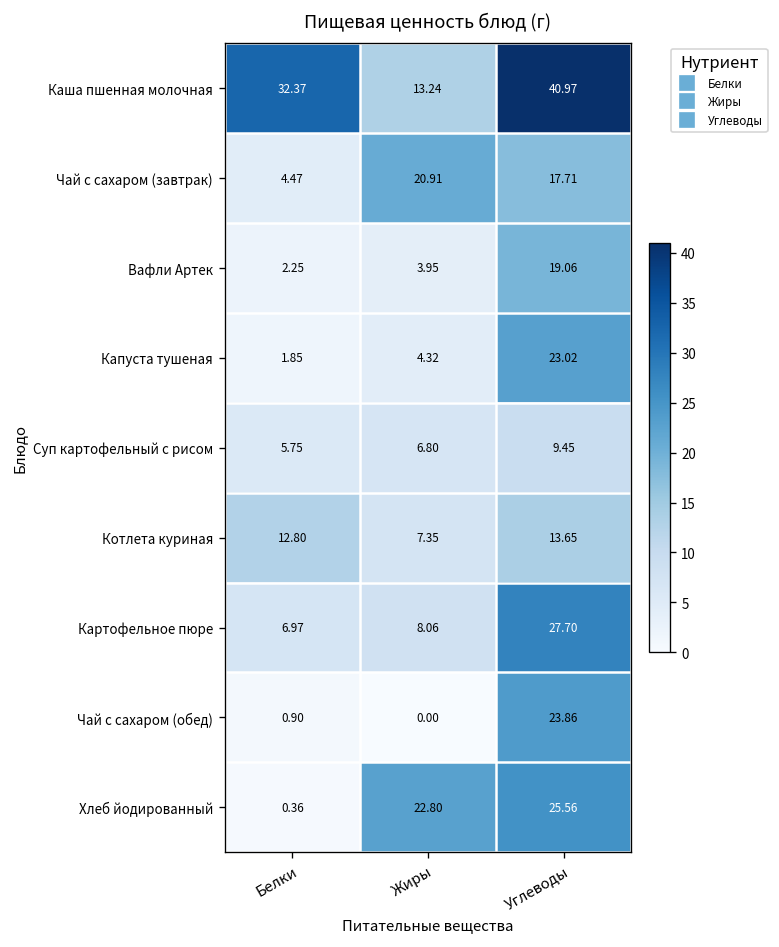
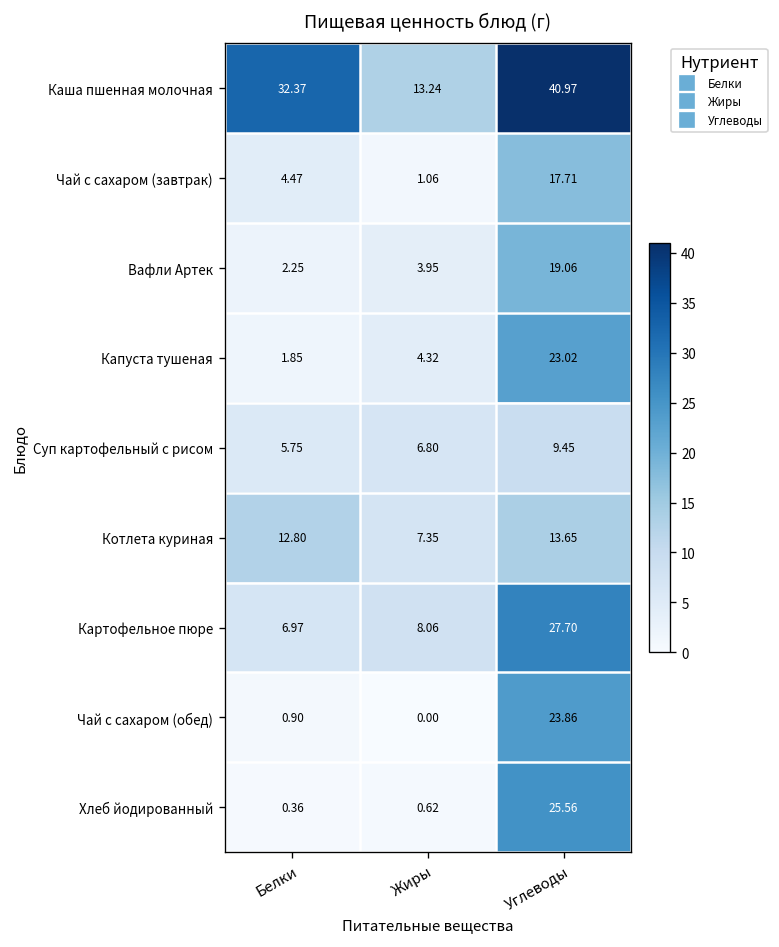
Чай с сахаром (завтрак), Жиры: 20.91 -> 1.06
Хлеб йодированный, Жиры: 22.80 -> 0.62
